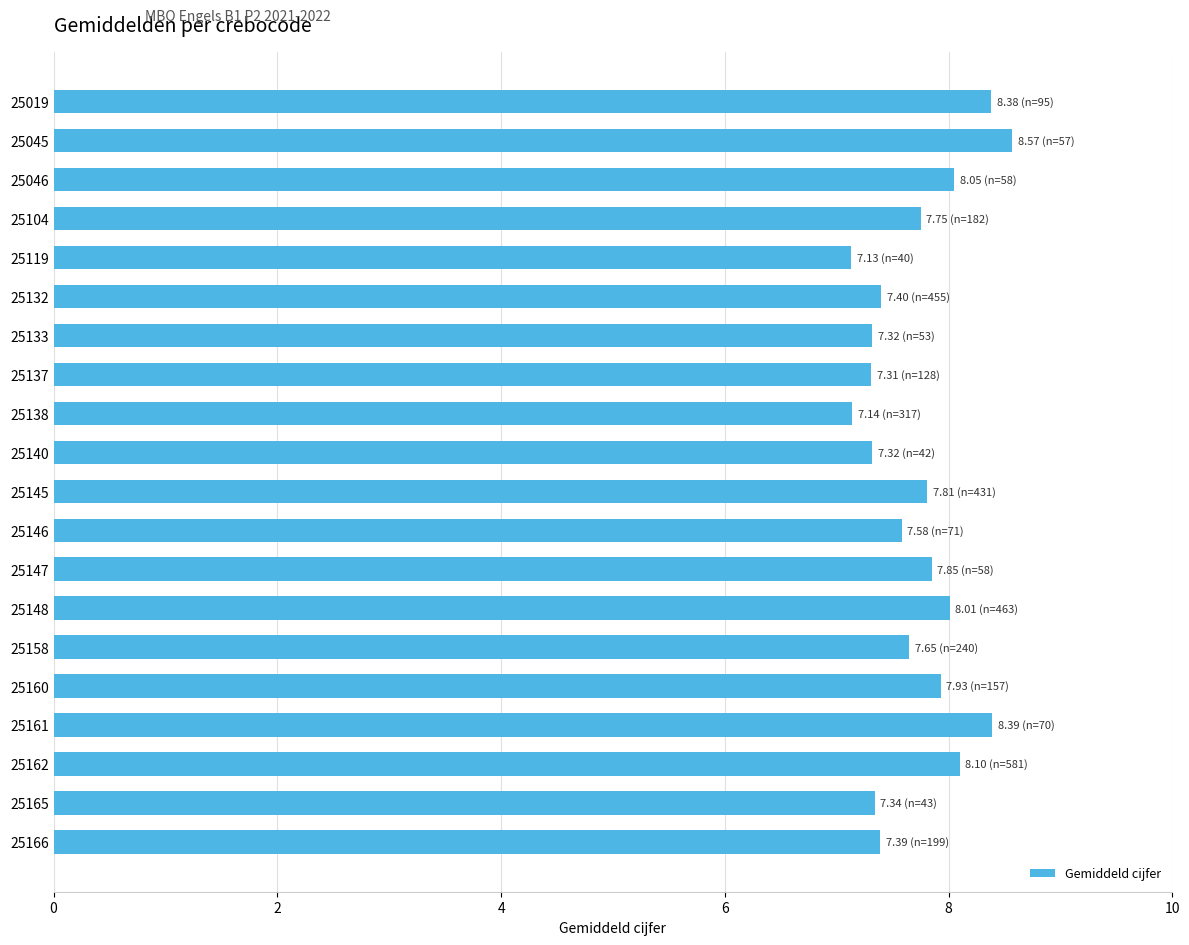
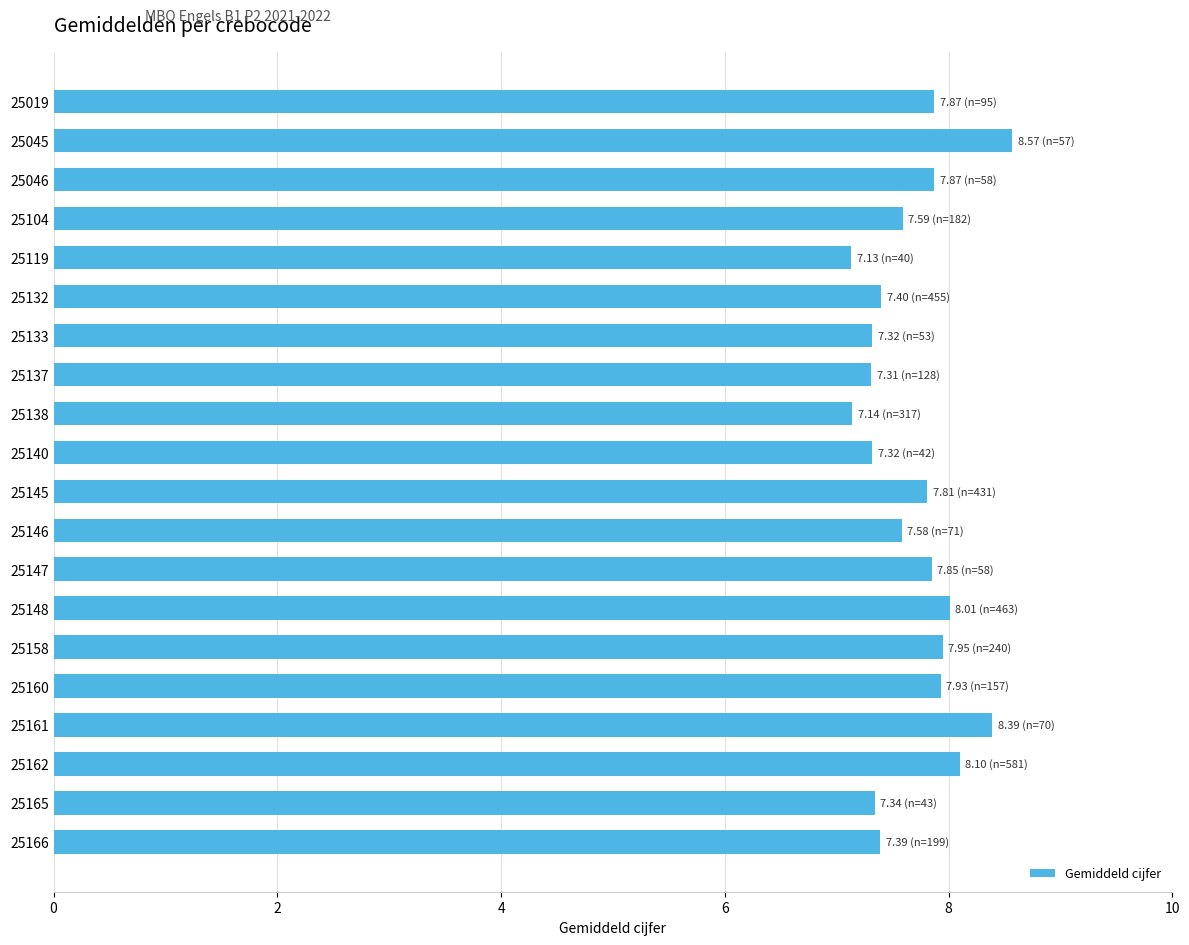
25019: 8.38 -> 7.87
25046: 8.05 -> 7.87
25104: 7.75 -> 7.59
25158: 7.65 -> 7.95
